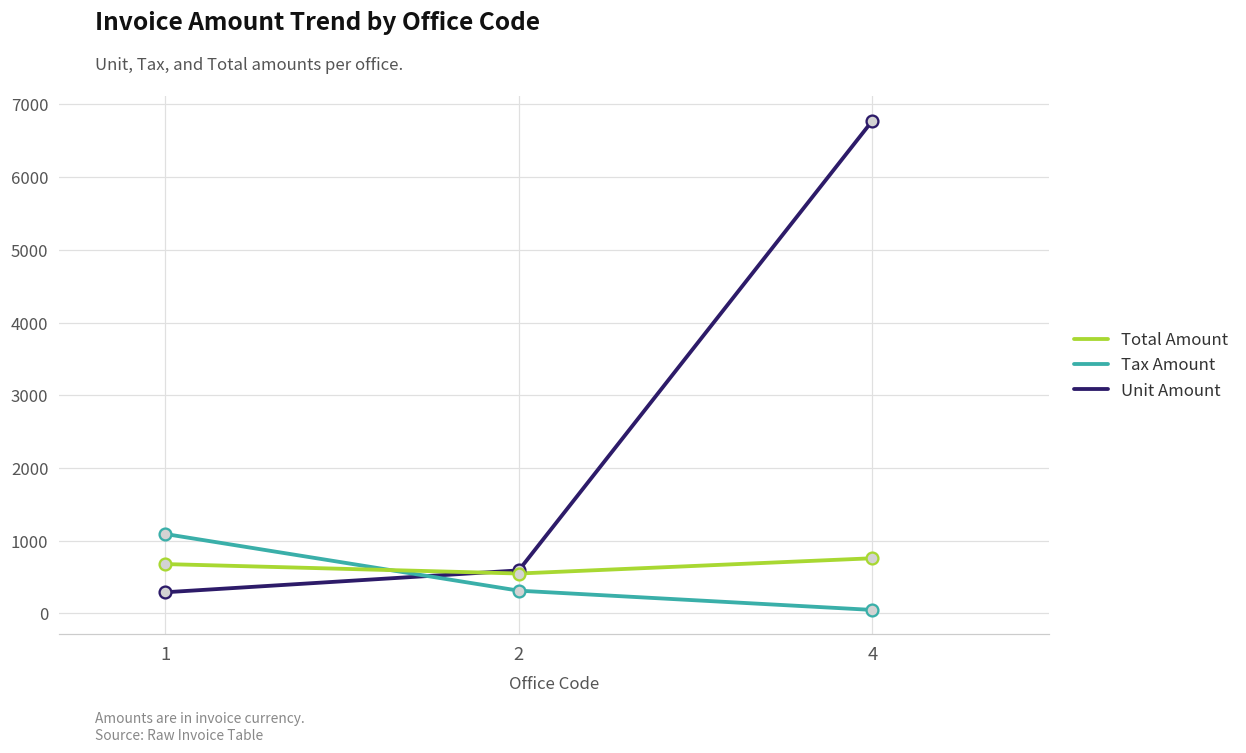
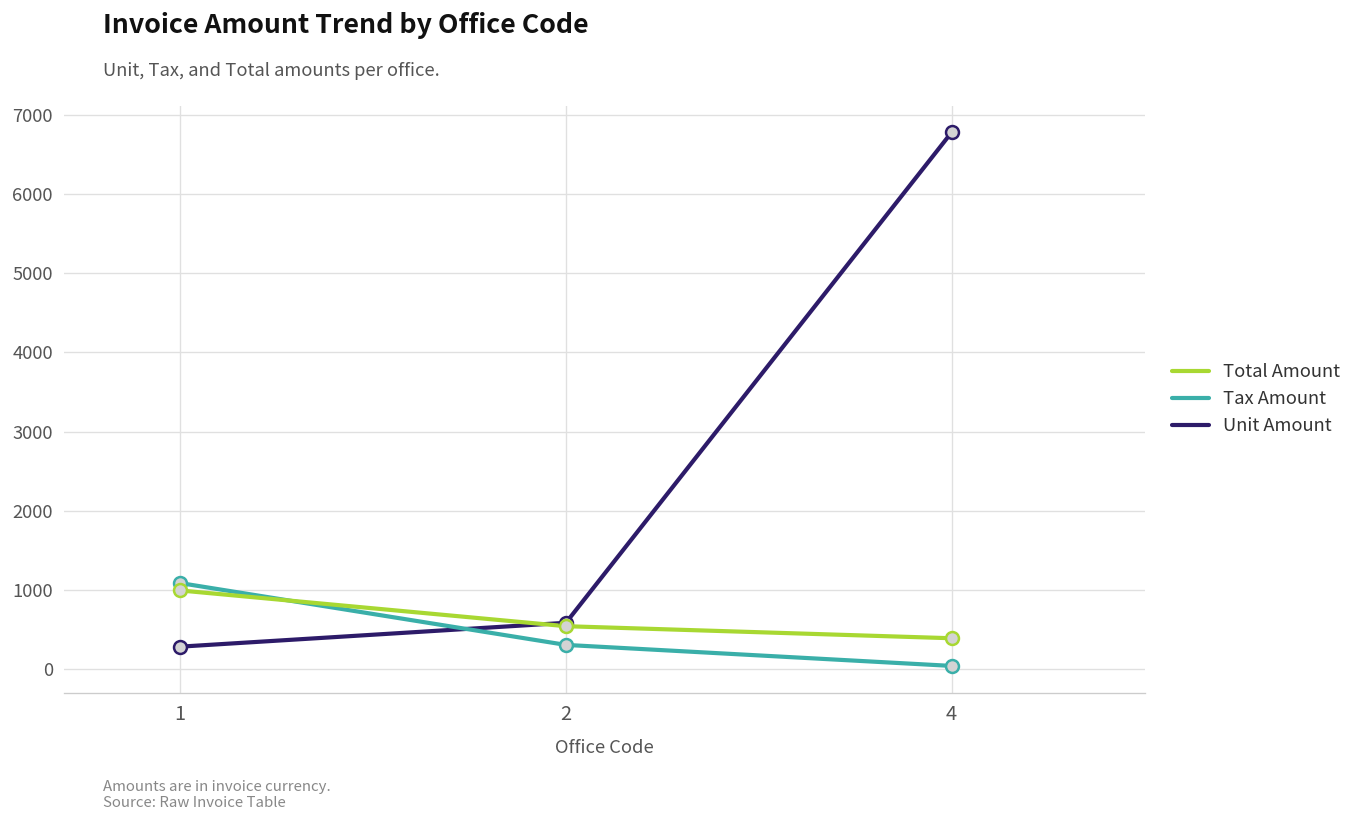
Total Amount, 1: 700 -> 1000
Total Amount, 4: 800 -> 400
